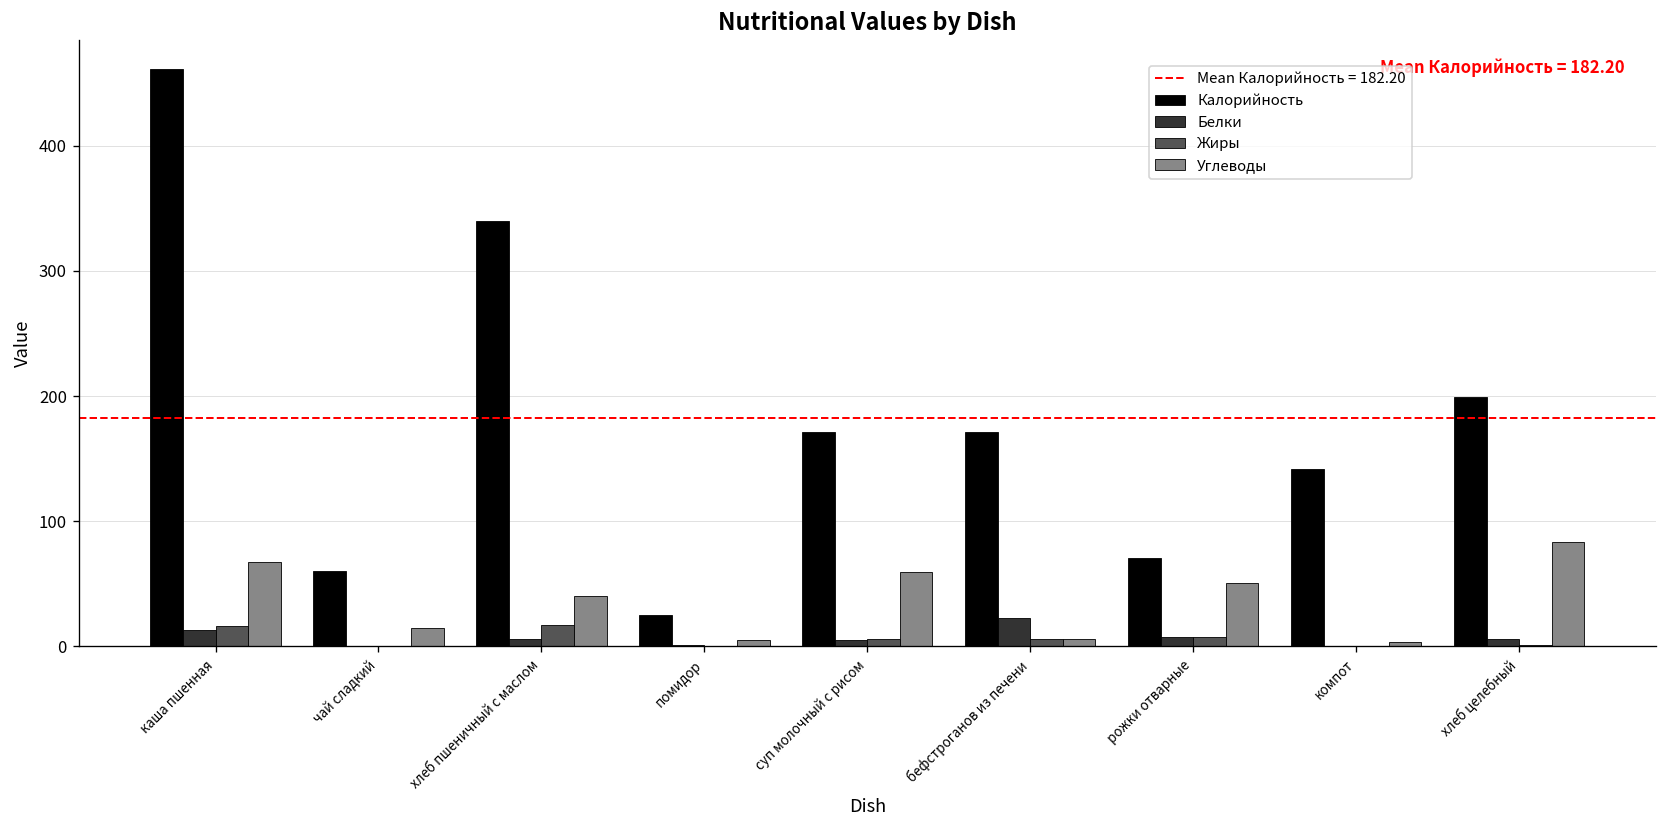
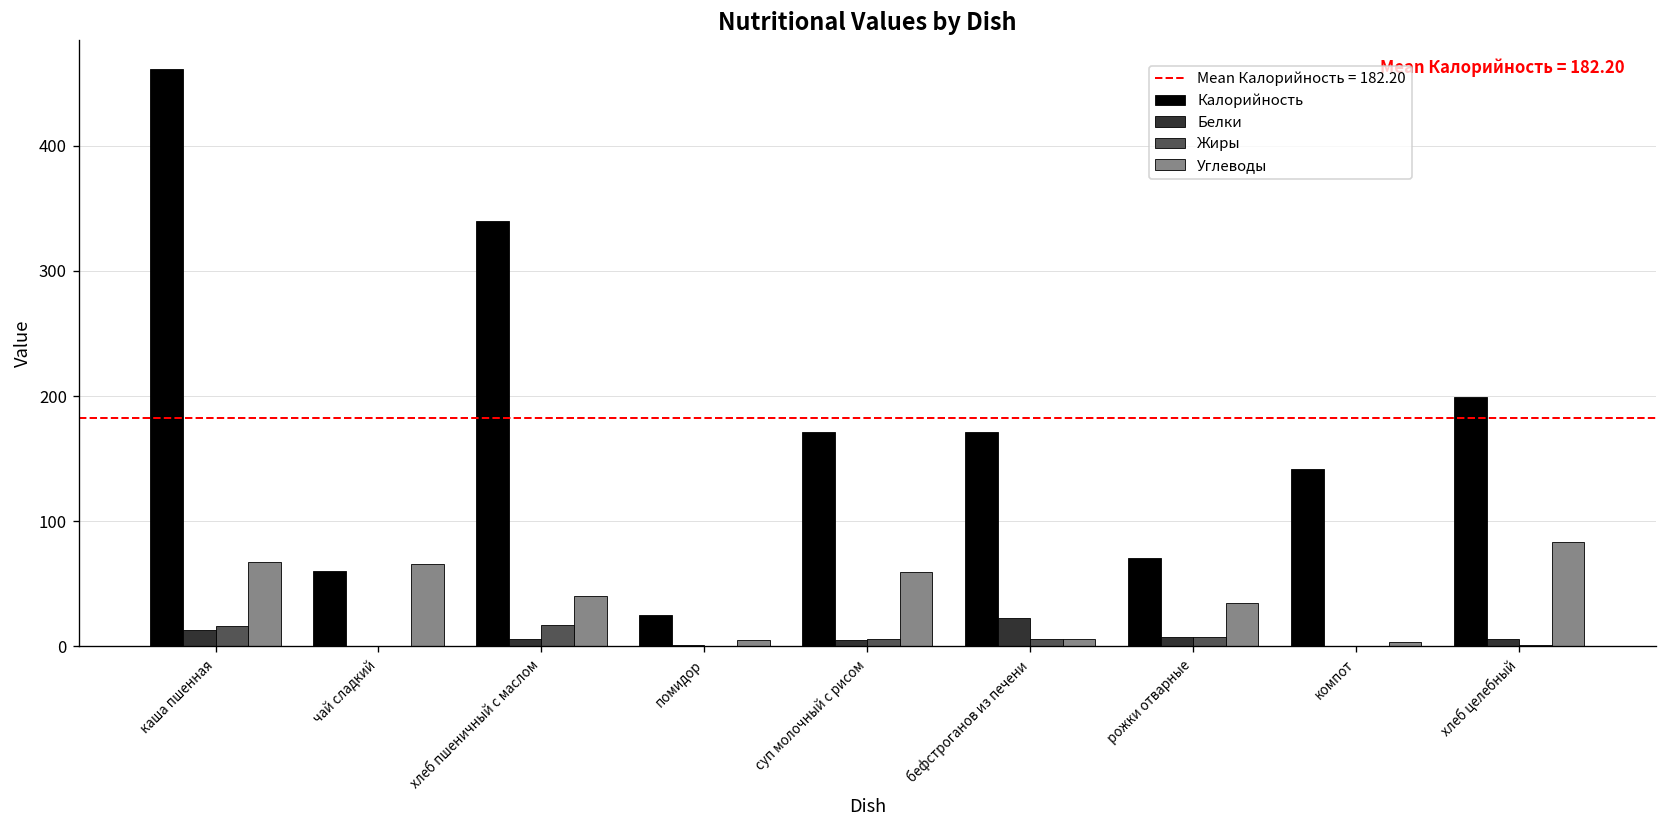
Углеводы, чай сладкий: 15 -> 66
Углеводы, рожки отварные: 51 -> 34
